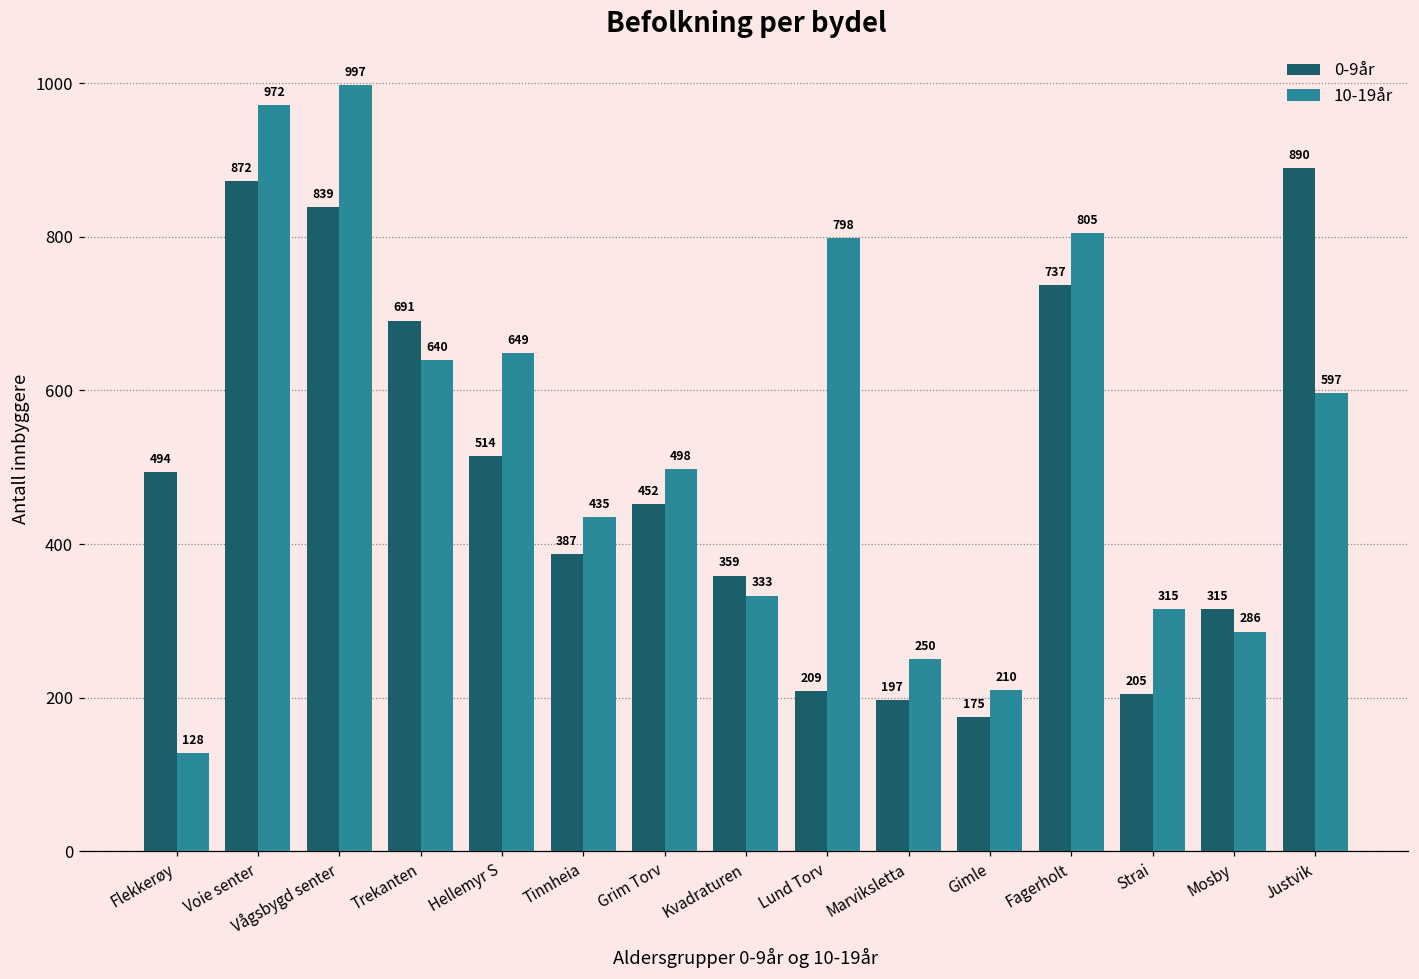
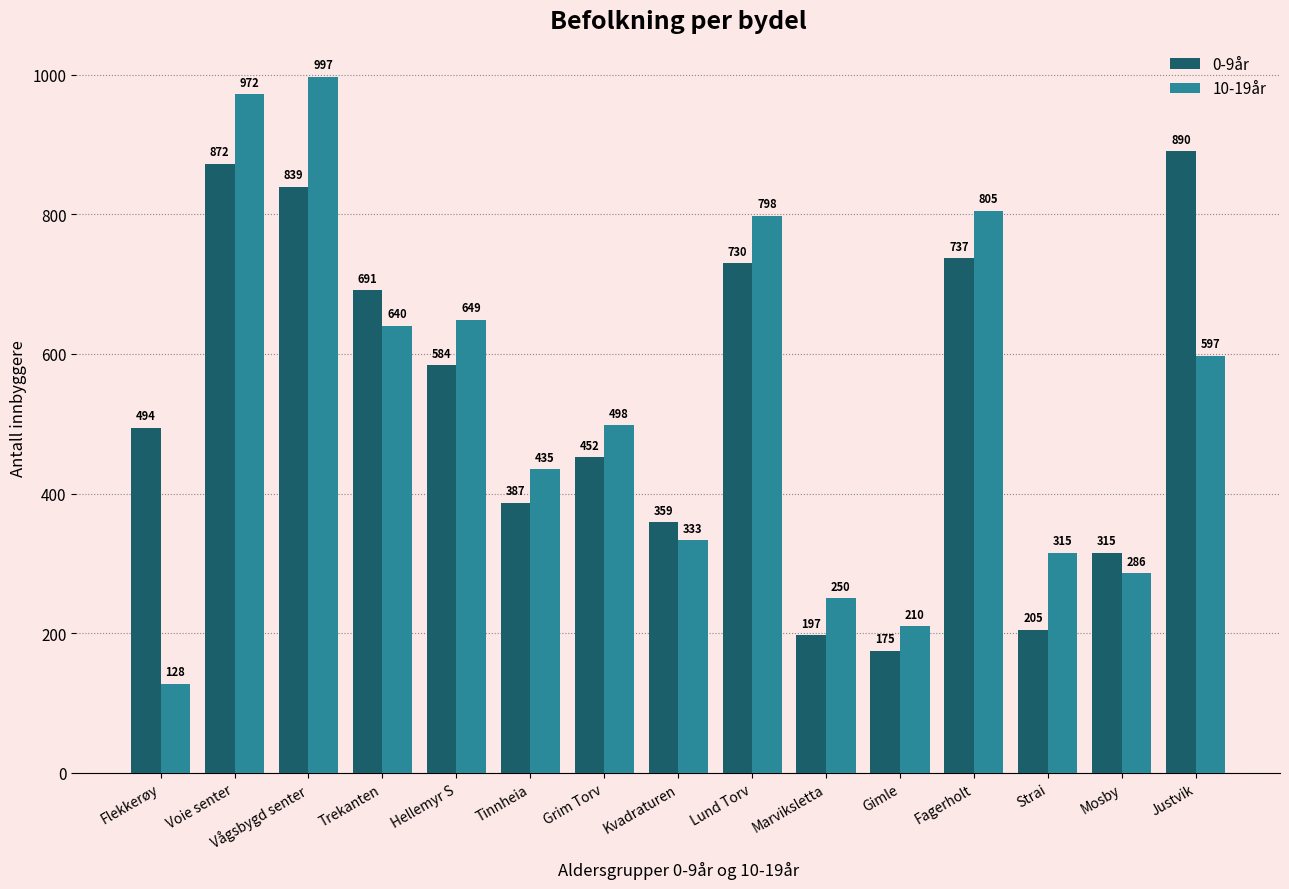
0-9år, Hellemyr S: 514 -> 584
0-9år, Lund Torv: 209 -> 730
